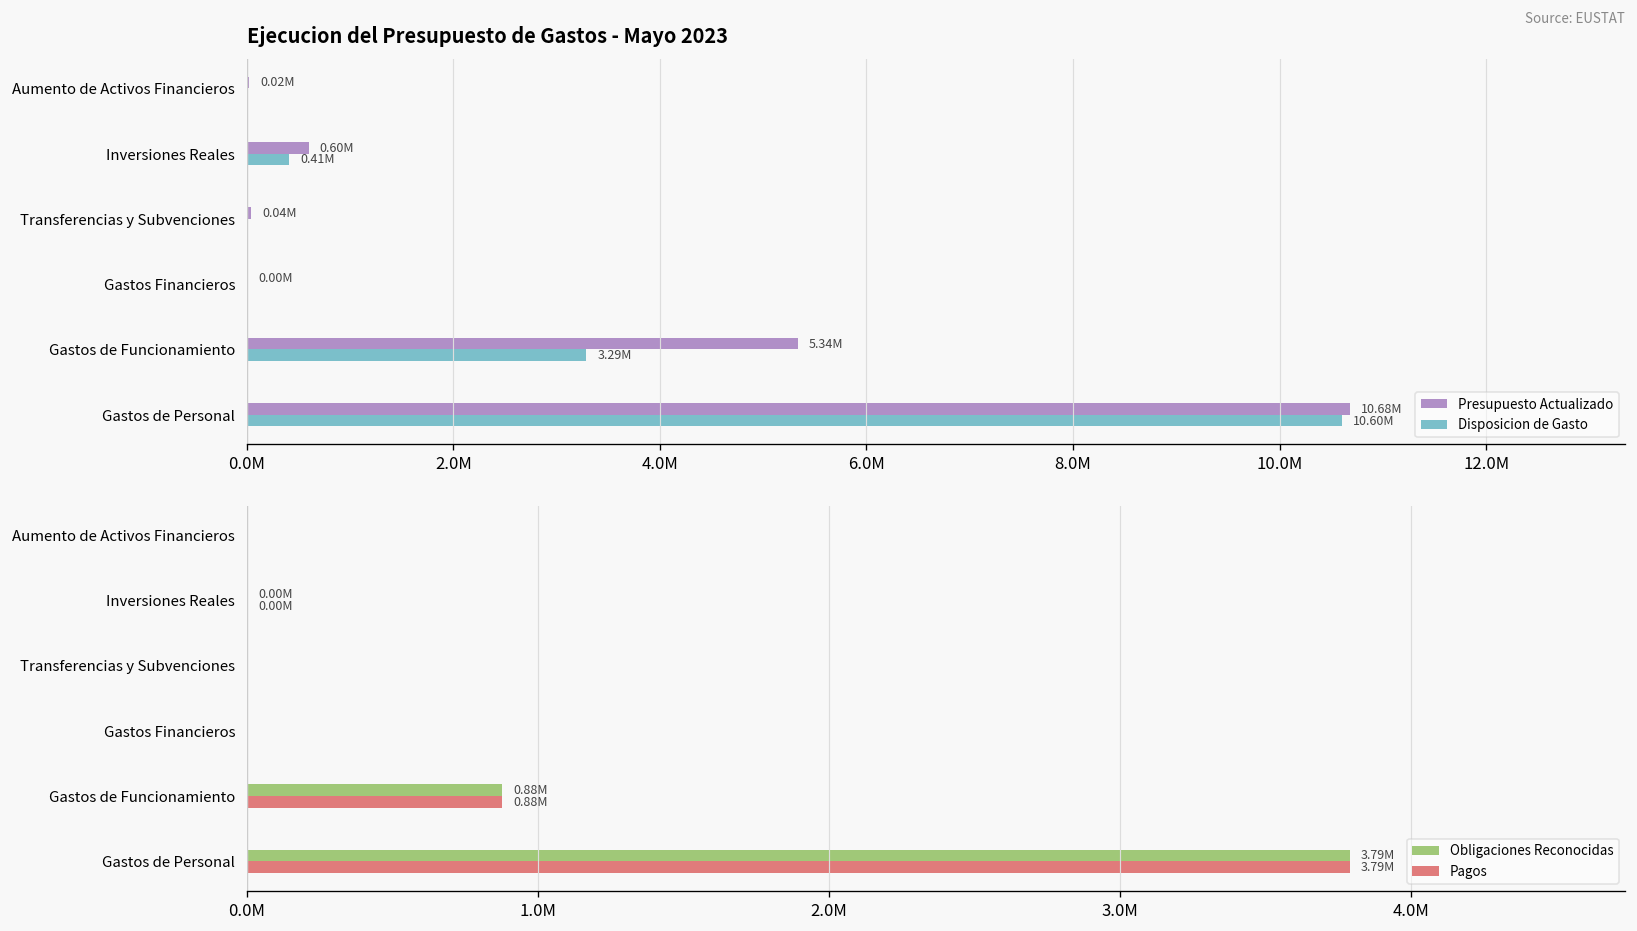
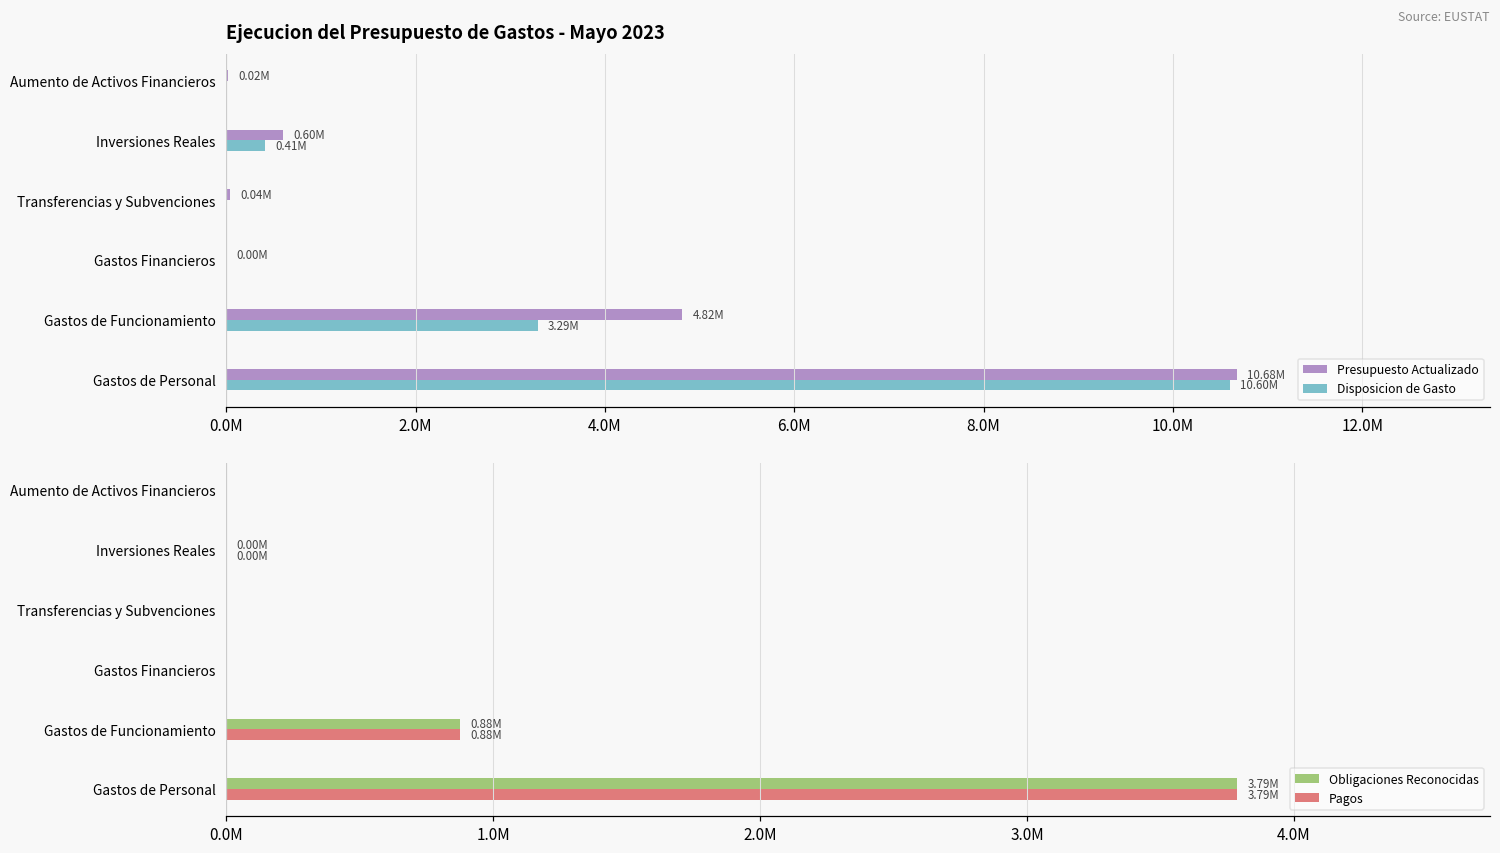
Ejecucion del Presupuesto de Gastos - Mayo 2023, Presupuesto Actualizado, Gastos de Funcionamiento: 5.34M -> 4.82M
